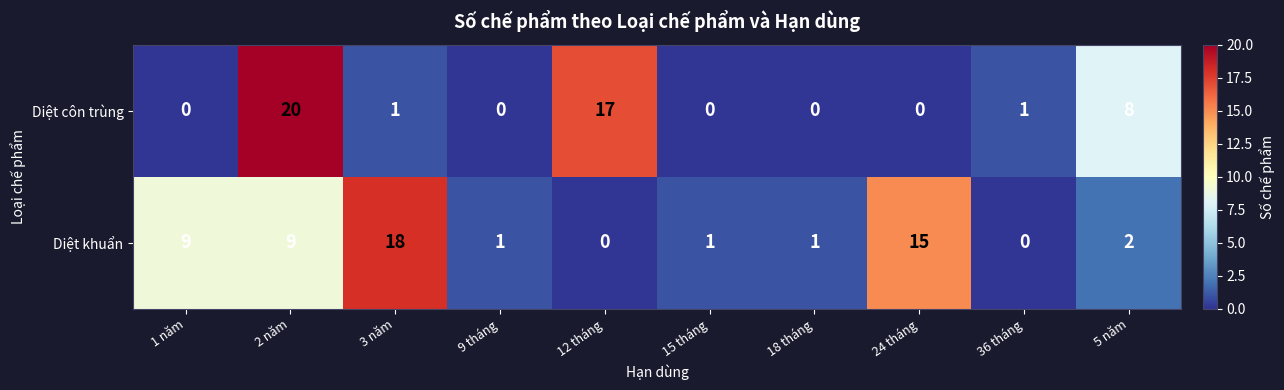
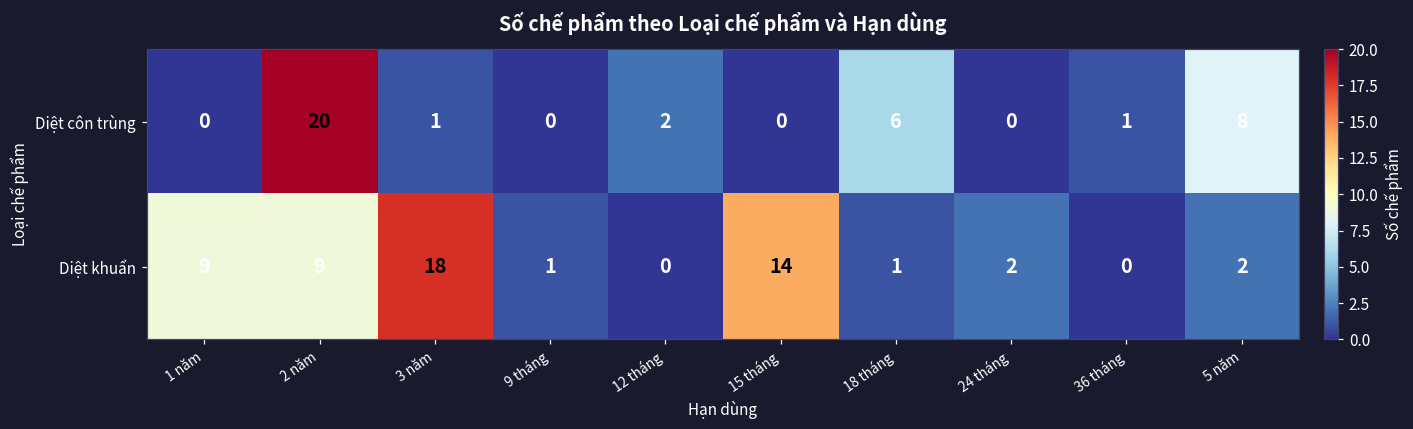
Diệt côn trùng, 12 tháng: 17 -> 2
Diệt côn trùng, 18 tháng: 0 -> 6
Diệt khuẩn, 15 tháng: 1 -> 14
Diệt khuẩn, 24 tháng: 15 -> 2
